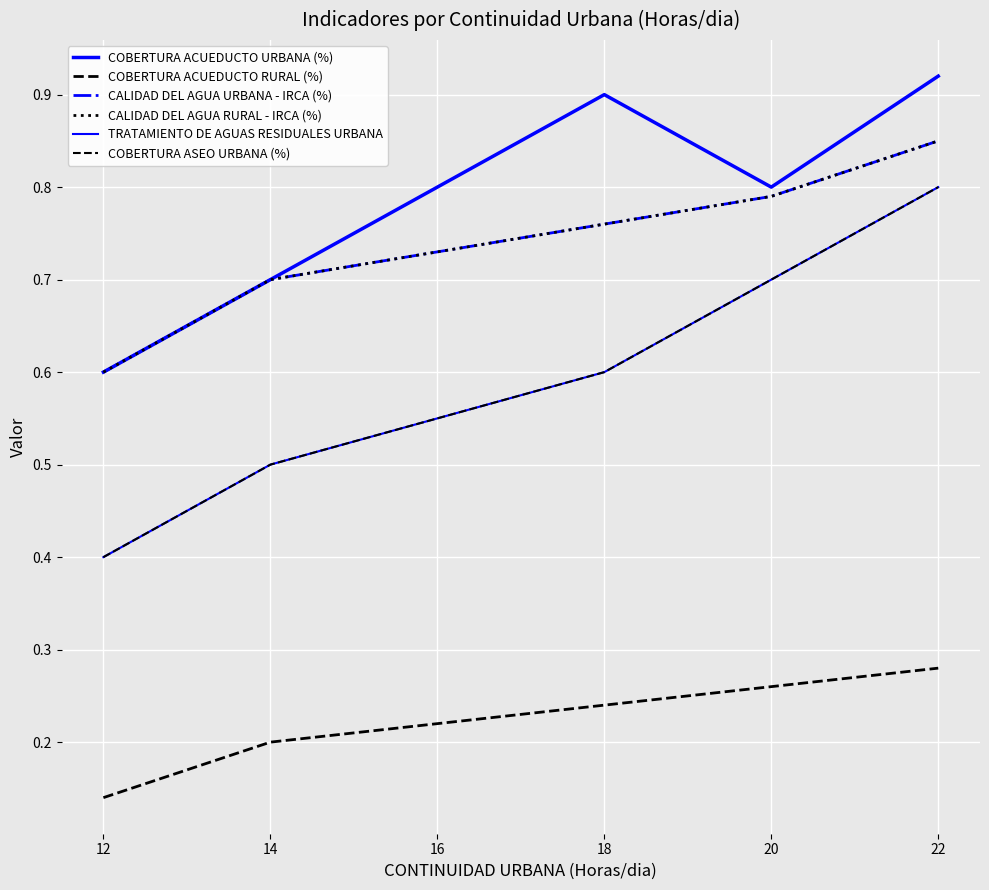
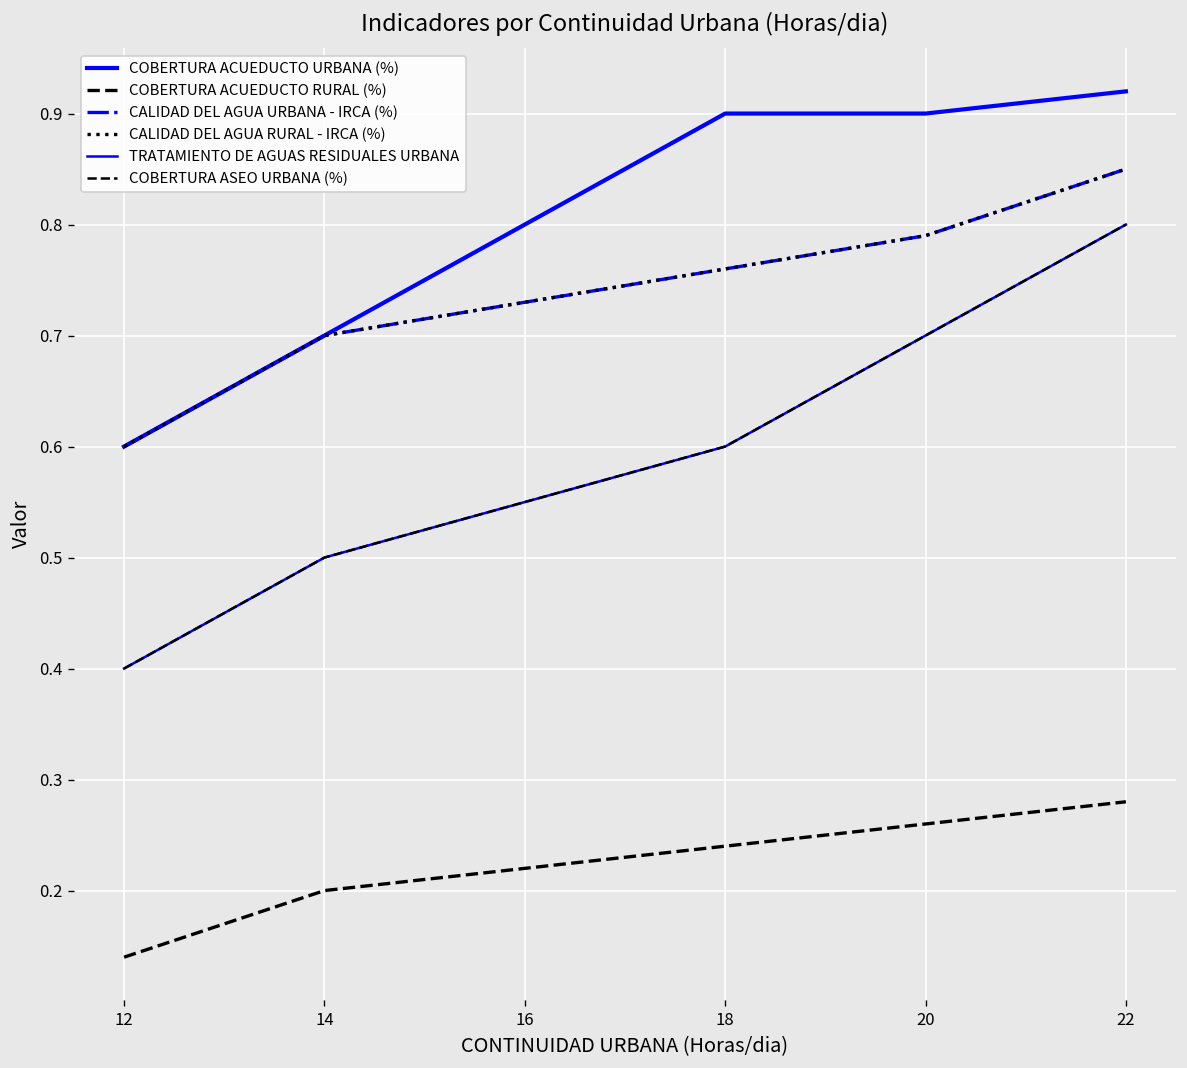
COBERTURA ACUEDUCTO URBANA (%), 20: 0.8 -> 0.9
